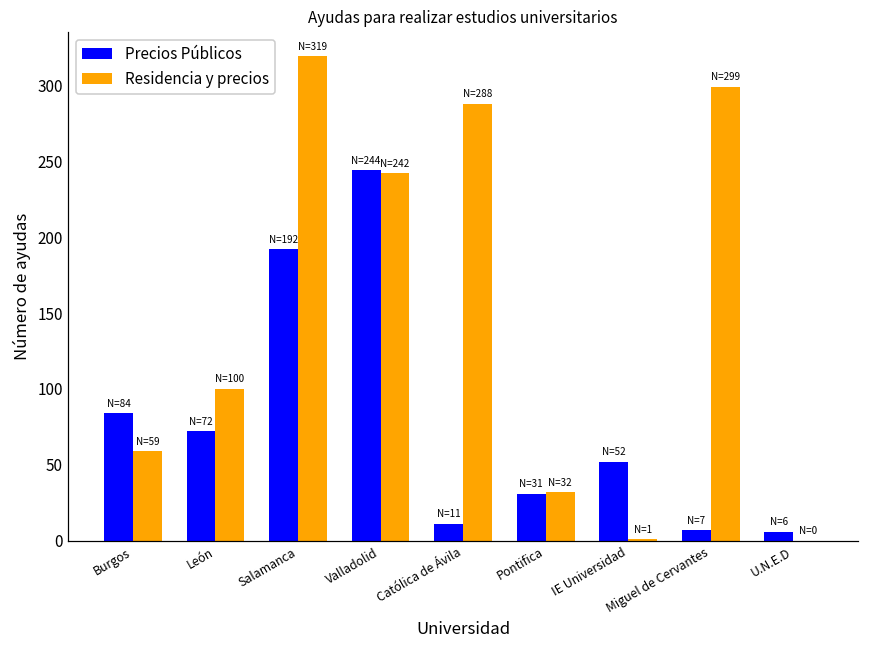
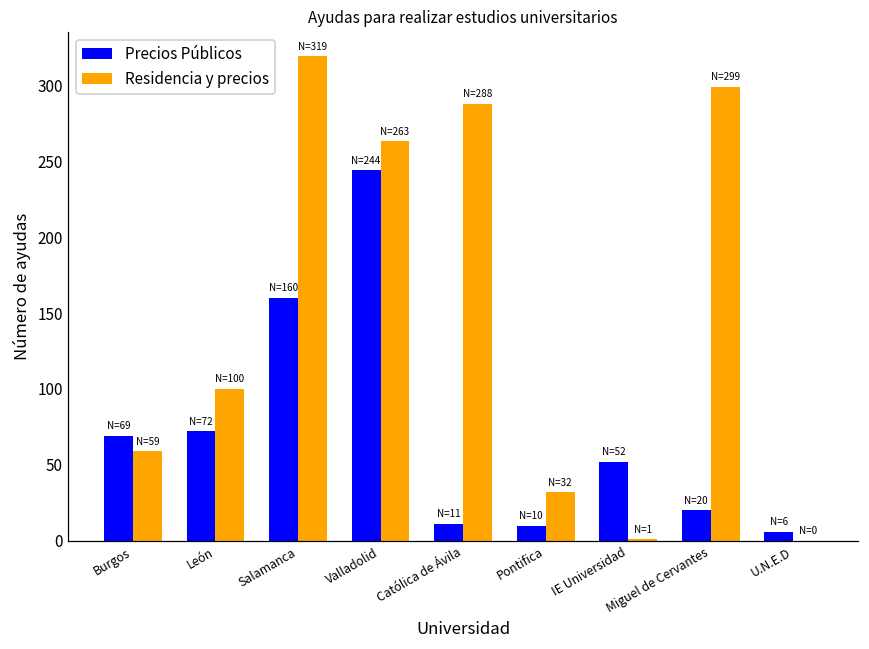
Precios Públicos, Burgos: 84 -> 69
Precios Públicos, Salamanca: 192 -> 160
Residencia y precios, Valladolid: 242 -> 263
Precios Públicos, Pontifica: 31 -> 10
Precios Públicos, Miguel de Cervantes: 7 -> 20
